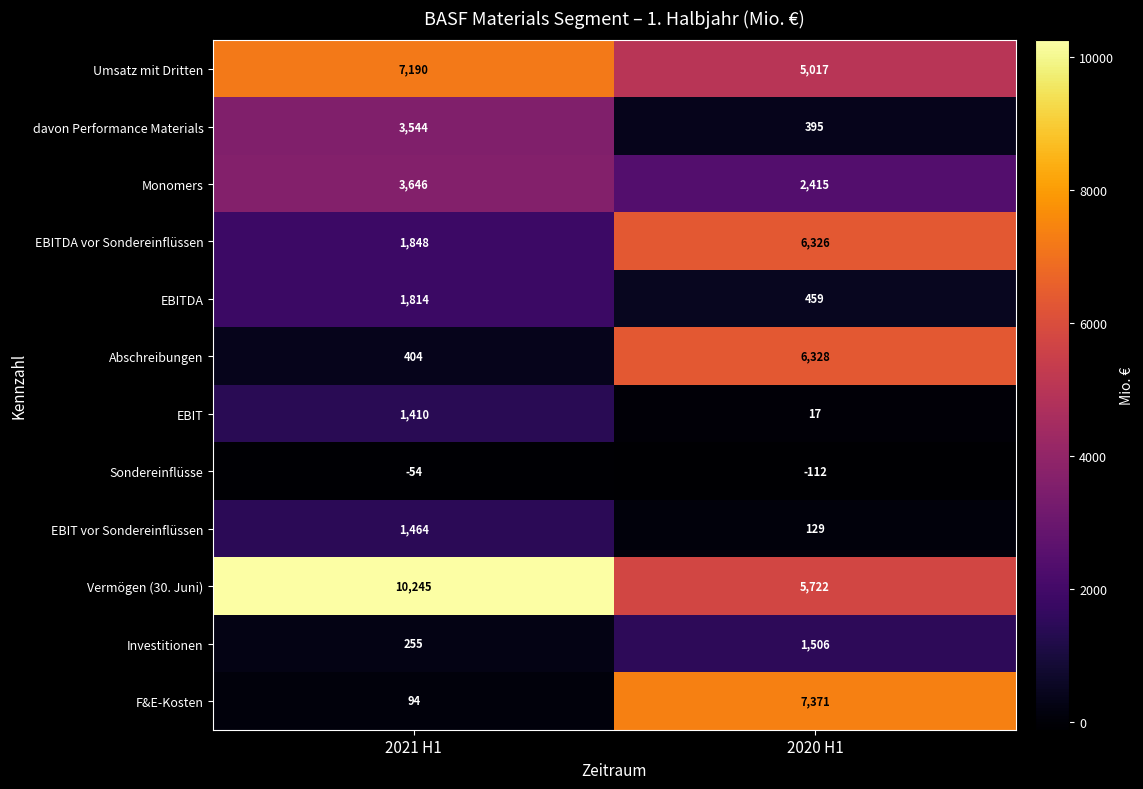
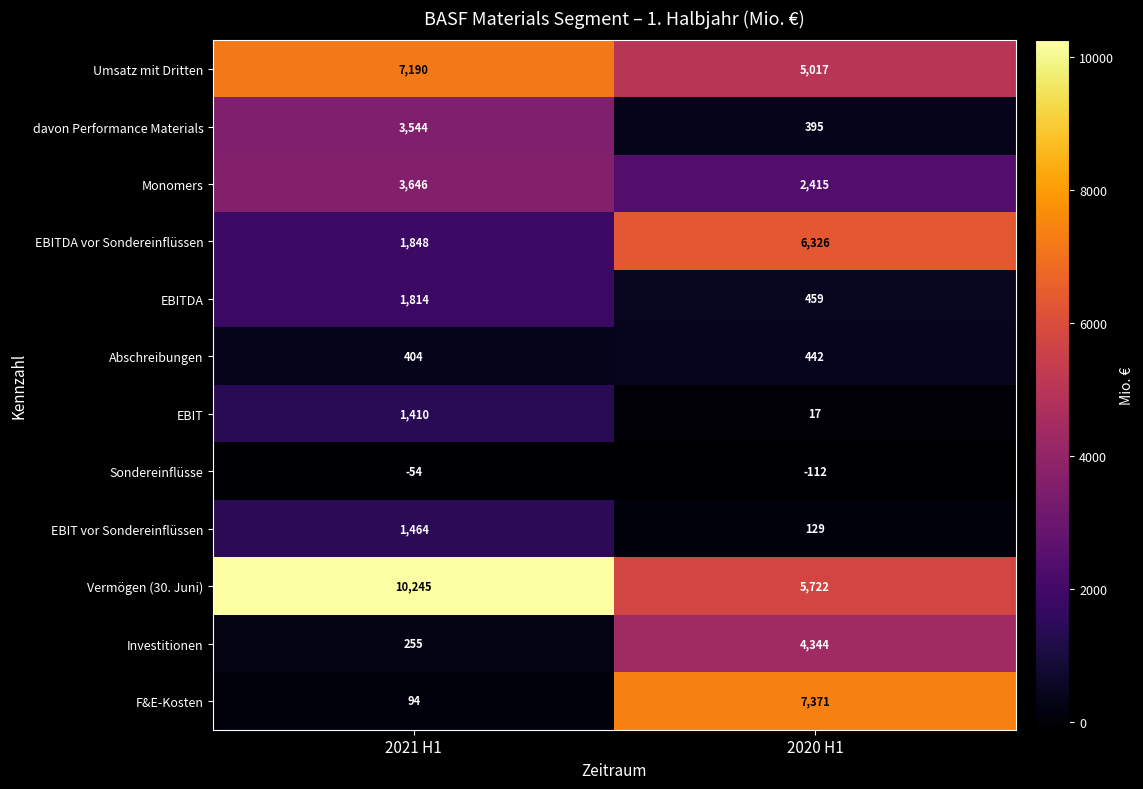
Abschreibungen, 2020 H1: 6,328 -> 442
Investitionen, 2020 H1: 1,506 -> 4,344
